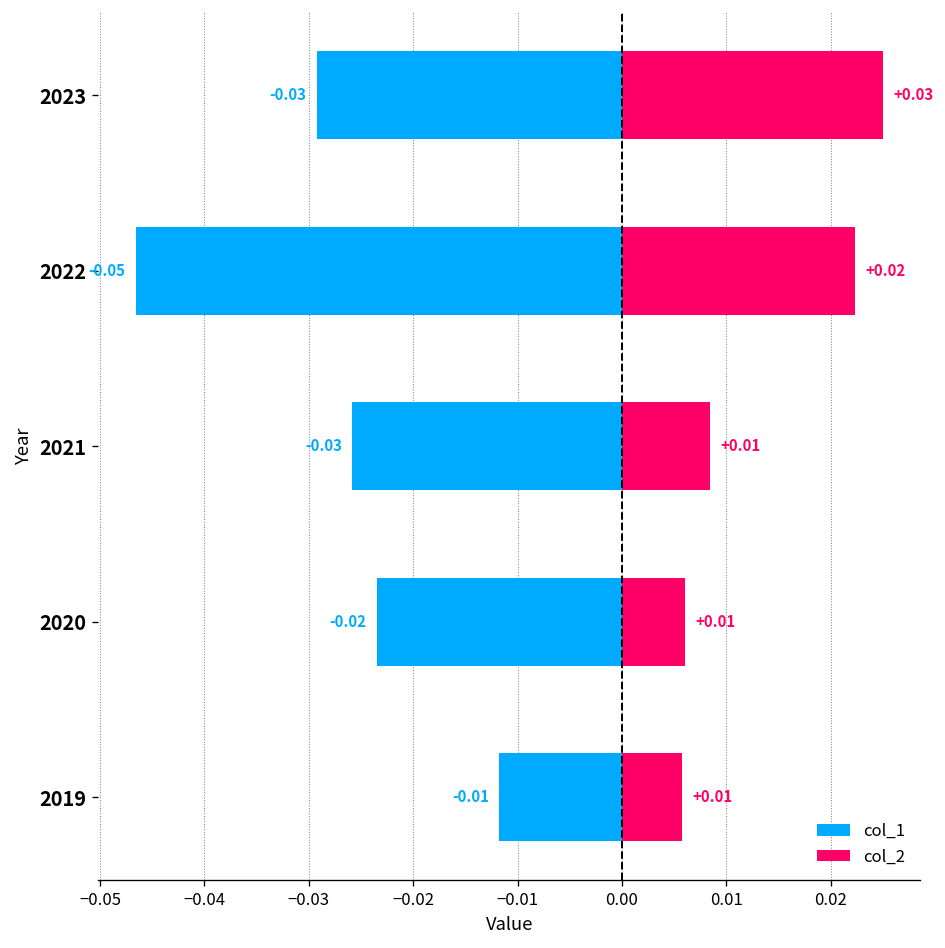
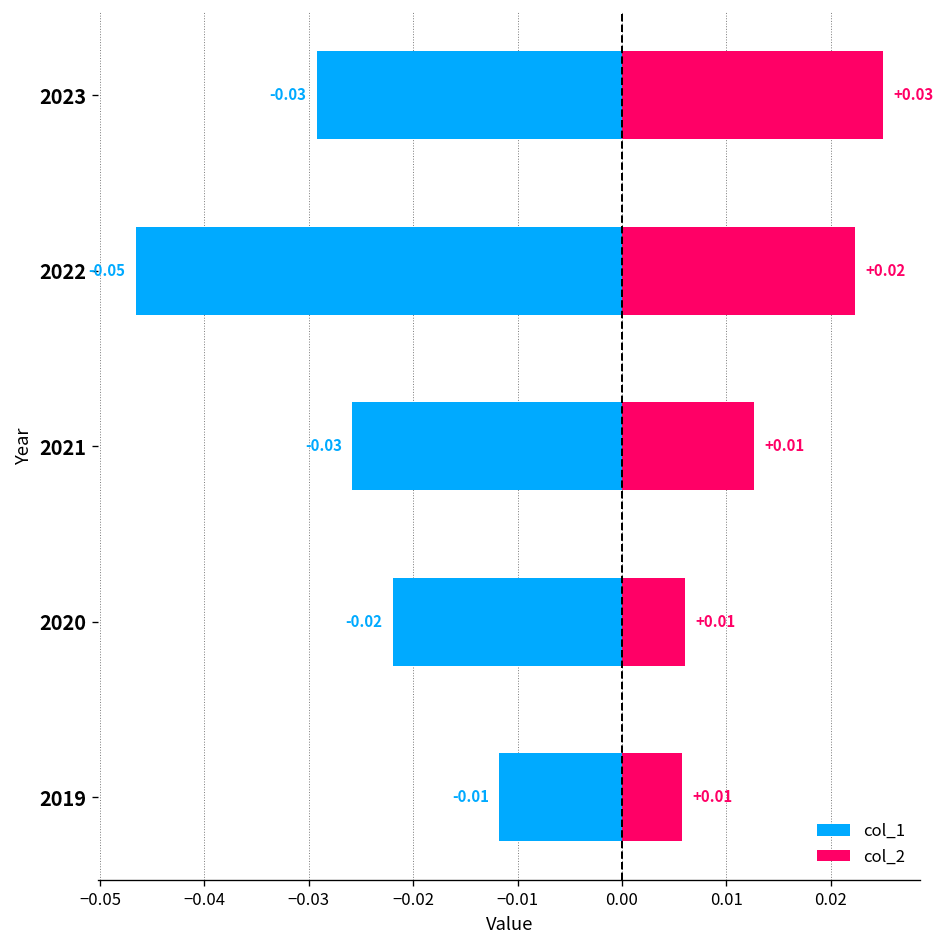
col_2, 2021: 0.008 -> 0.013
col_1, 2020: -0.023 -> -0.022
